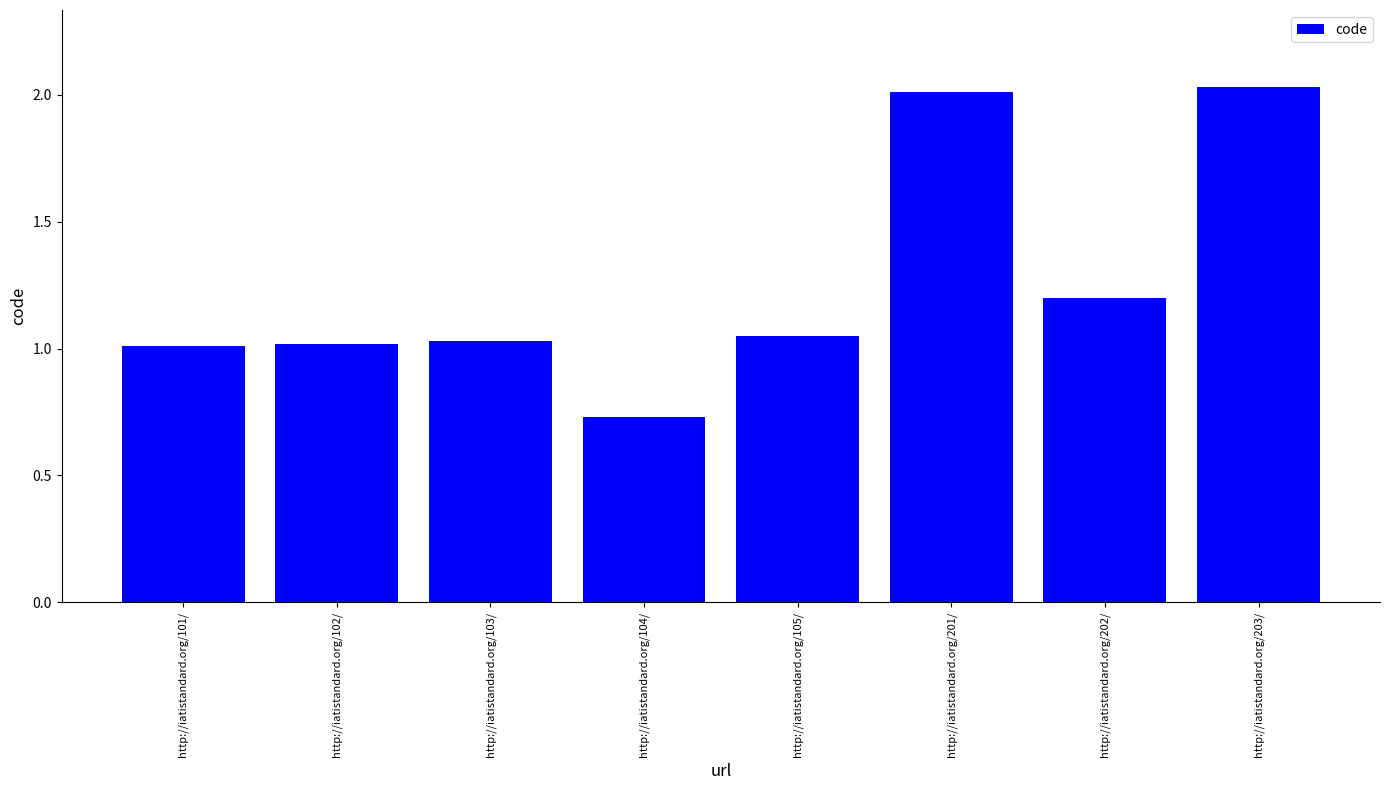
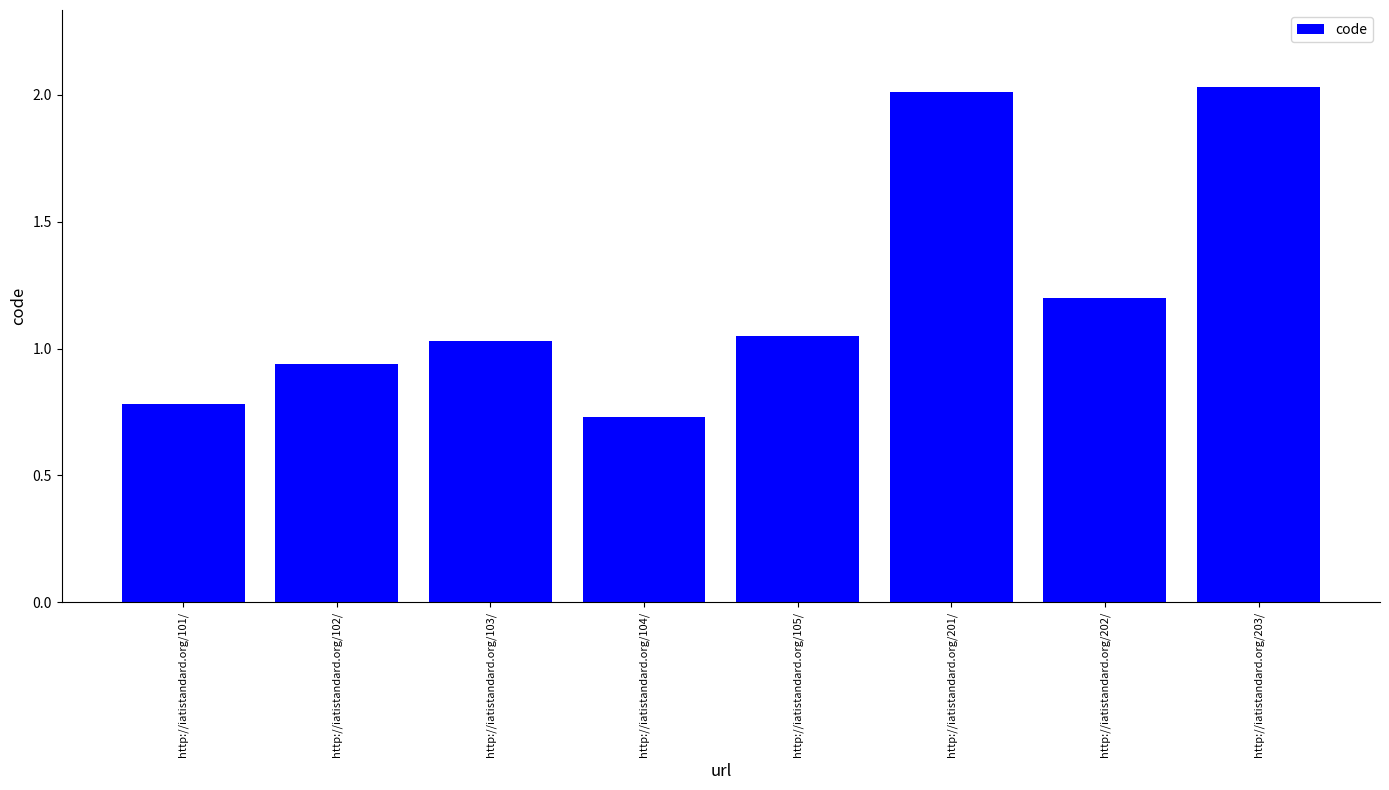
http://iatistandard.org/101/: 1.01 -> 0.78
http://iatistandard.org/102/: 1.02 -> 0.94
